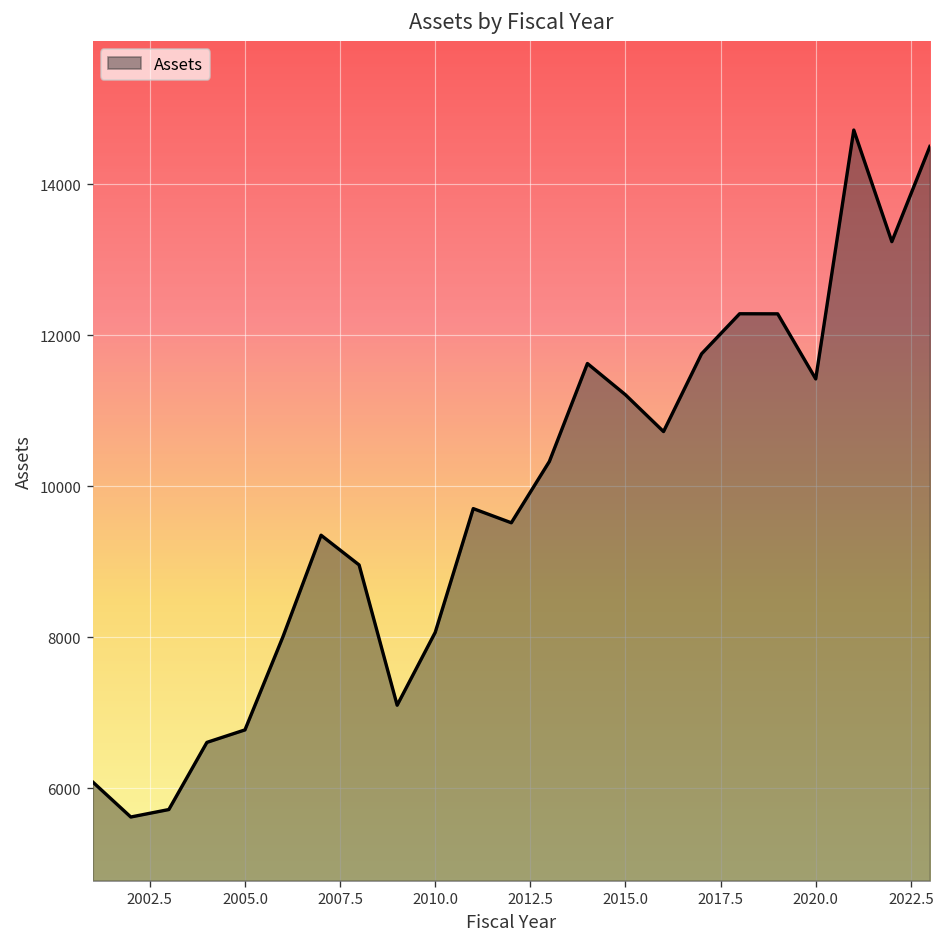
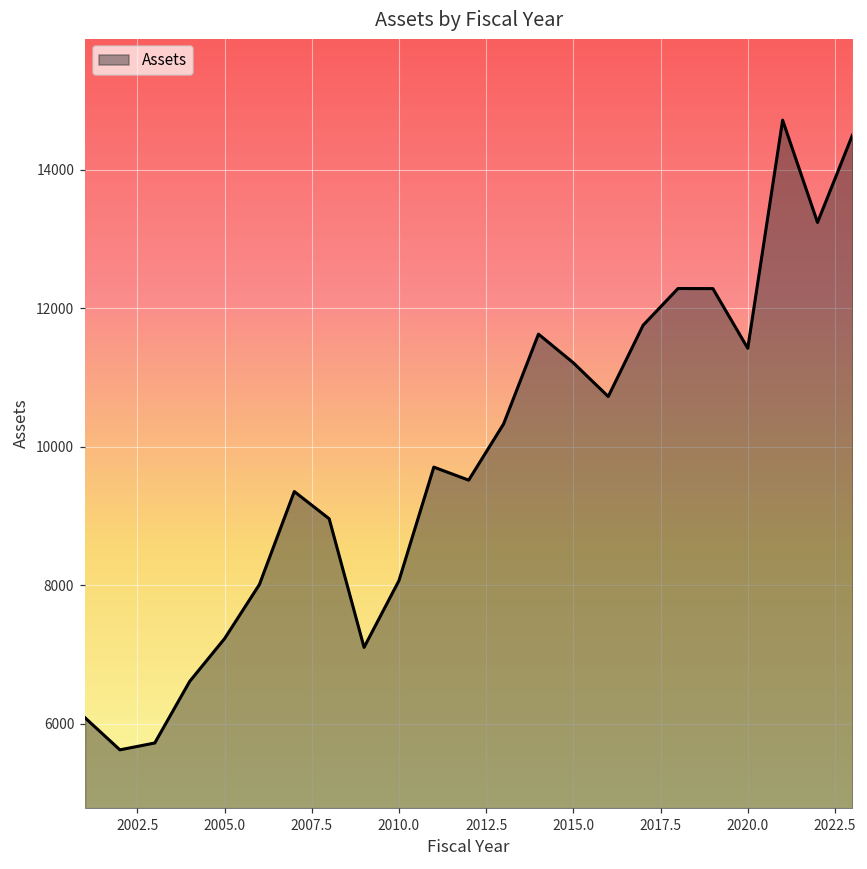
2005.0: 6800 -> 7200
